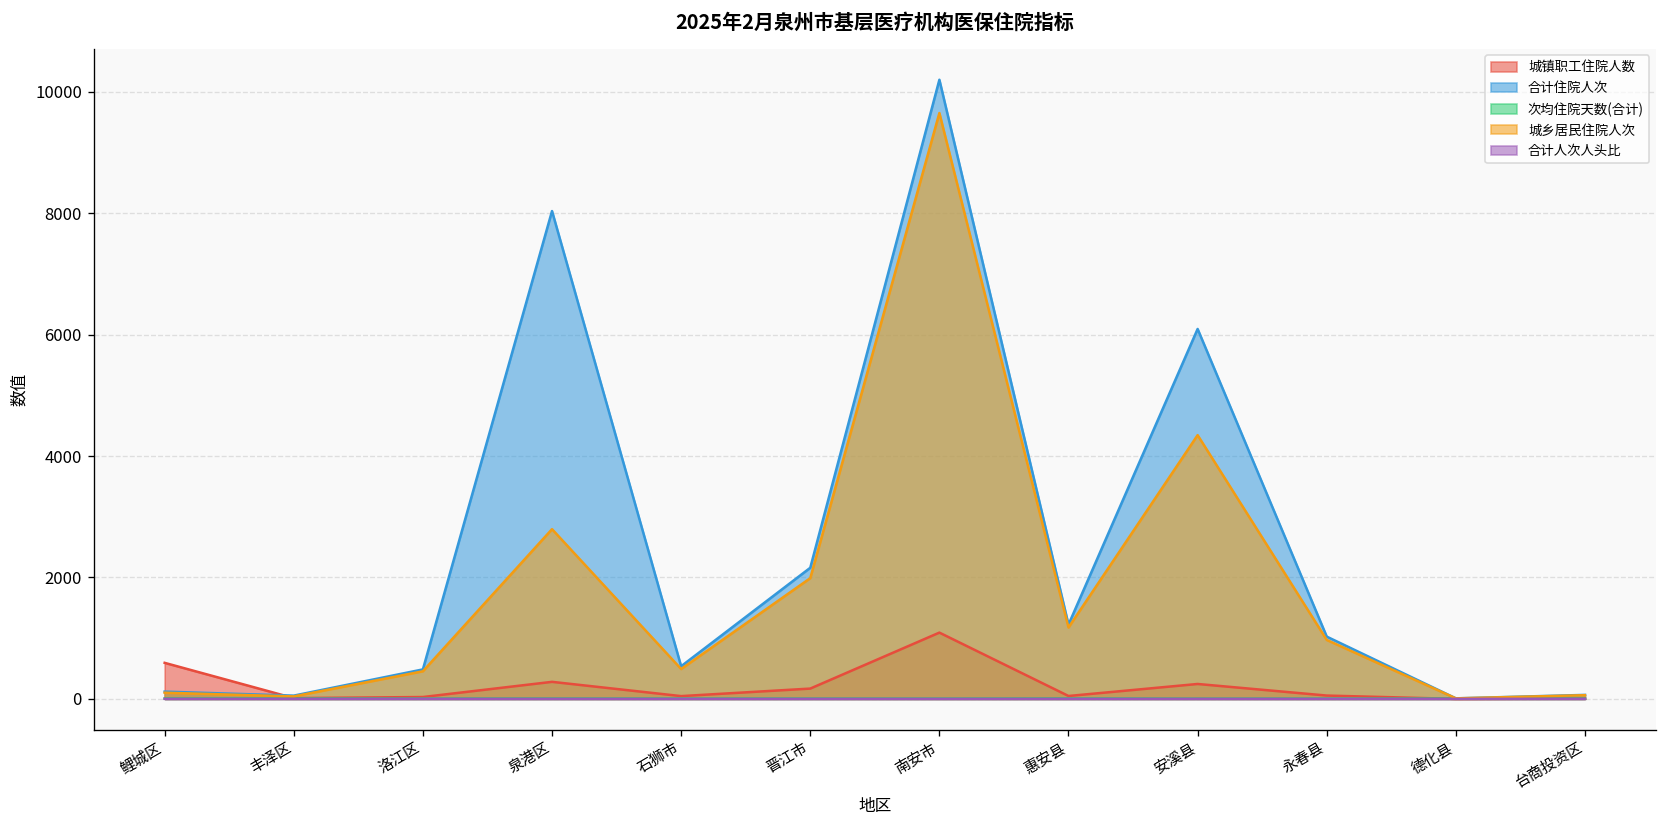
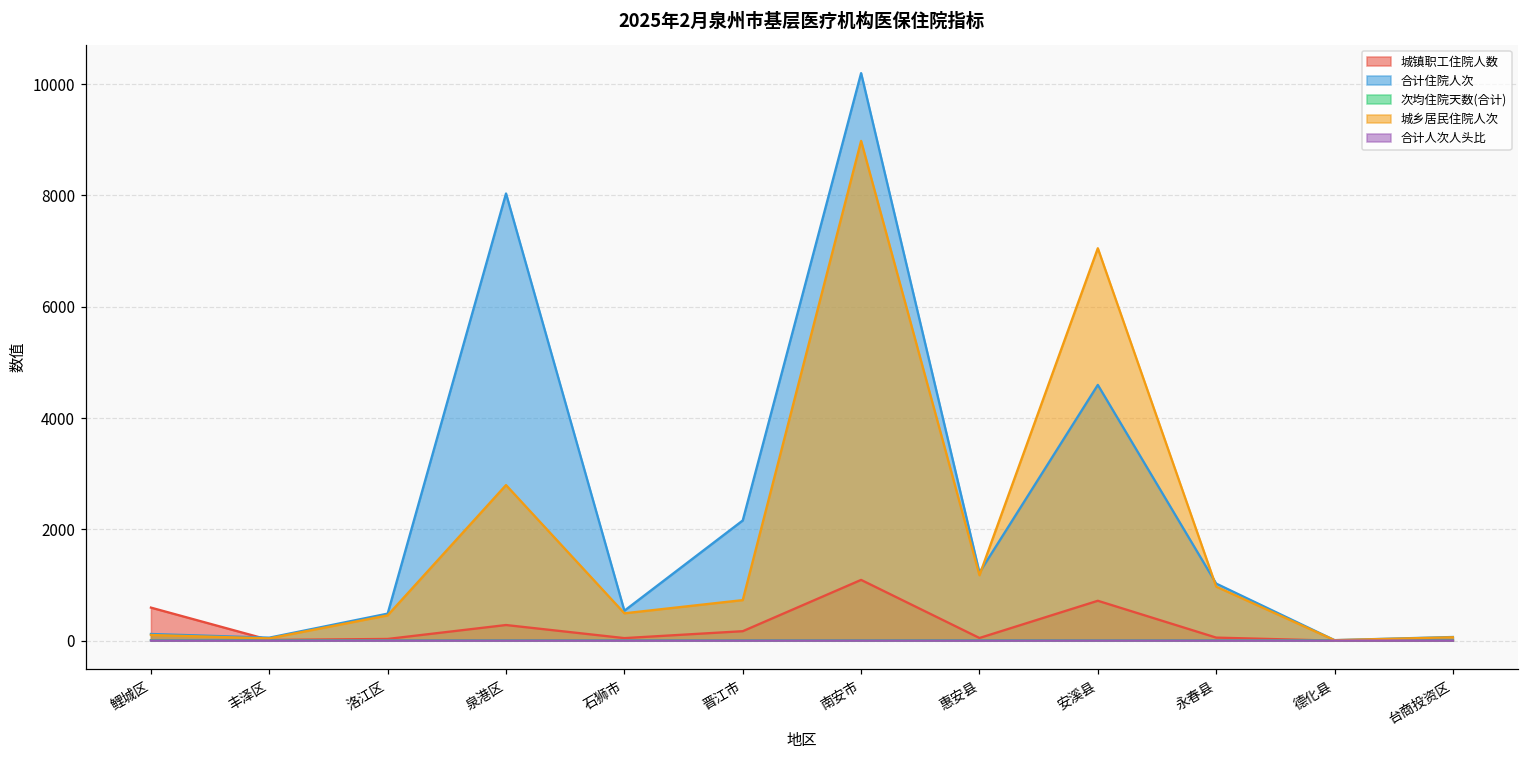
城乡居民住院人次, 晋江市: 2000 -> 700
城乡居民住院人次, 南安市: 9700 -> 9000
城镇职工住院人数, 安溪县: 200 -> 700
合计住院人次, 安溪县: 6100 -> 4600
城乡居民住院人次, 安溪县: 4300 -> 7100
